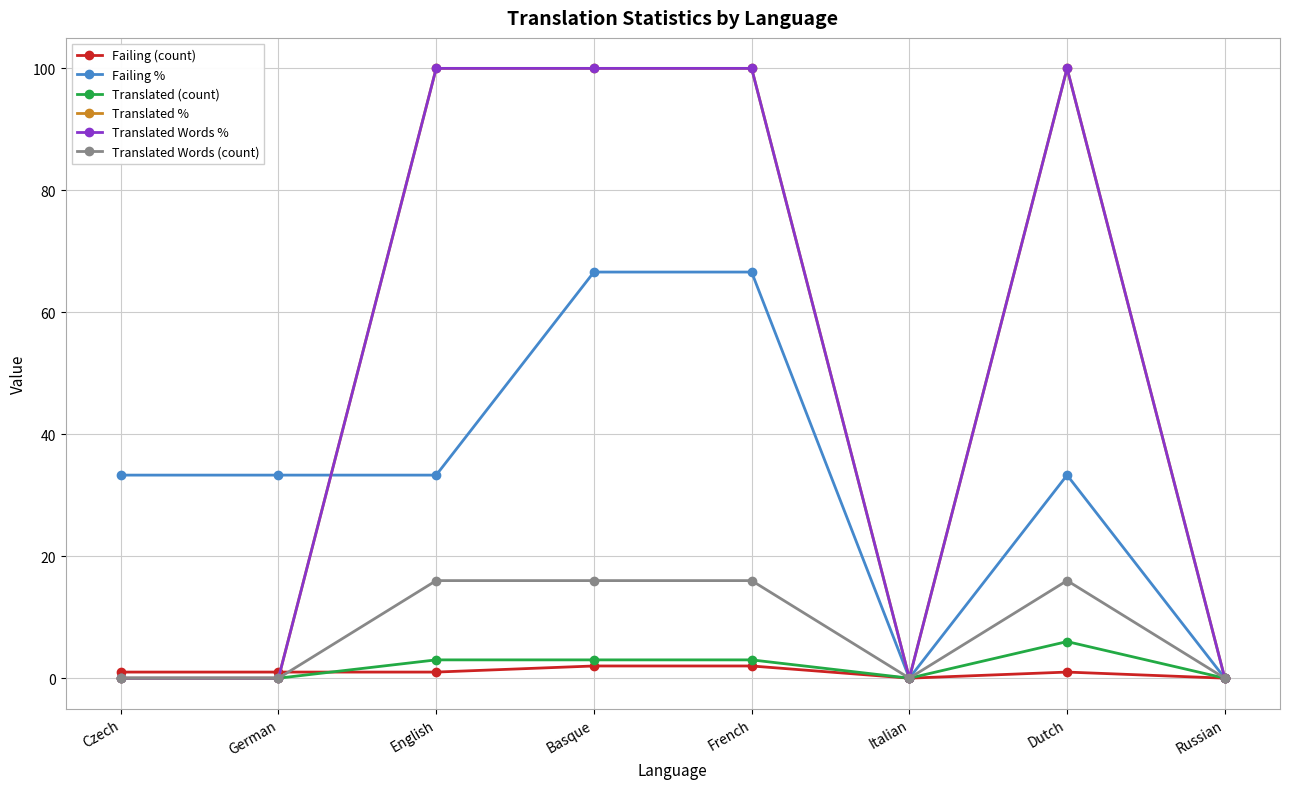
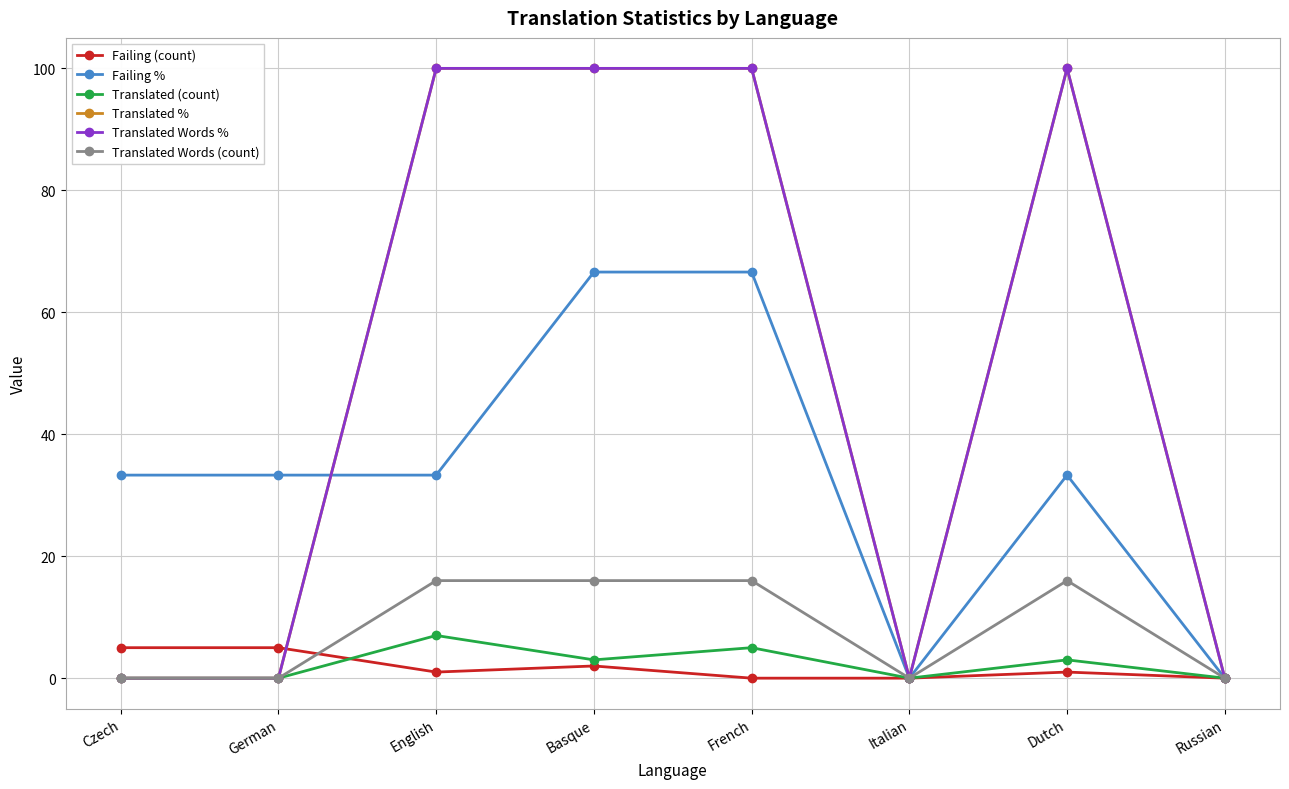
Failing (count), Czech: 1 -> 5
Failing (count), German: 1 -> 5
Translated (count), English: 3 -> 7
Failing (count), French: 2 -> 0
Translated (count), French: 3 -> 5
Translated (count), Dutch: 6 -> 3
